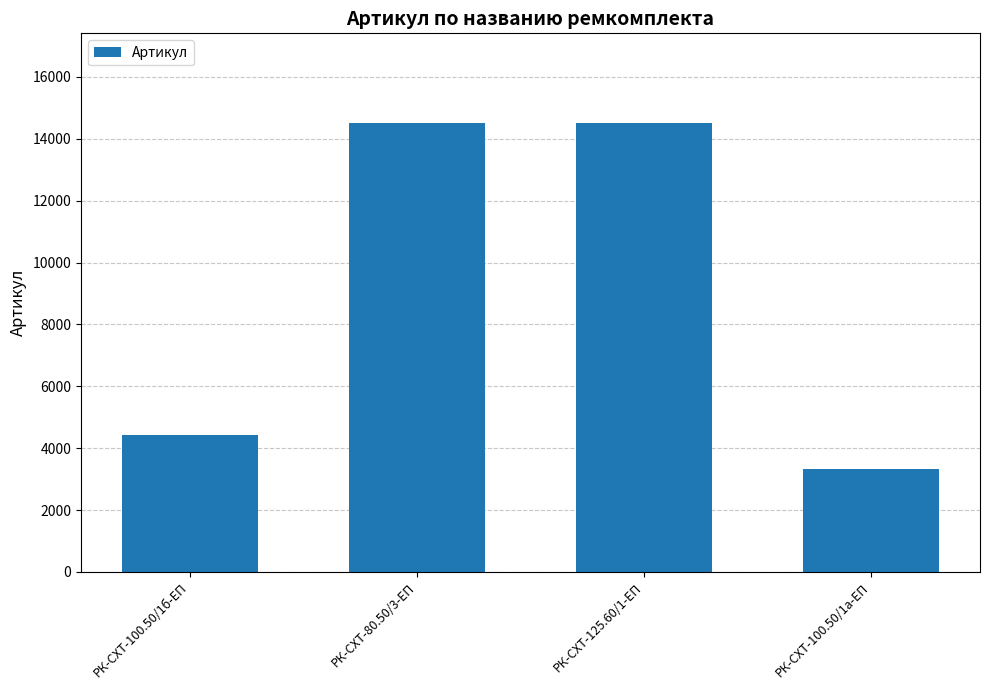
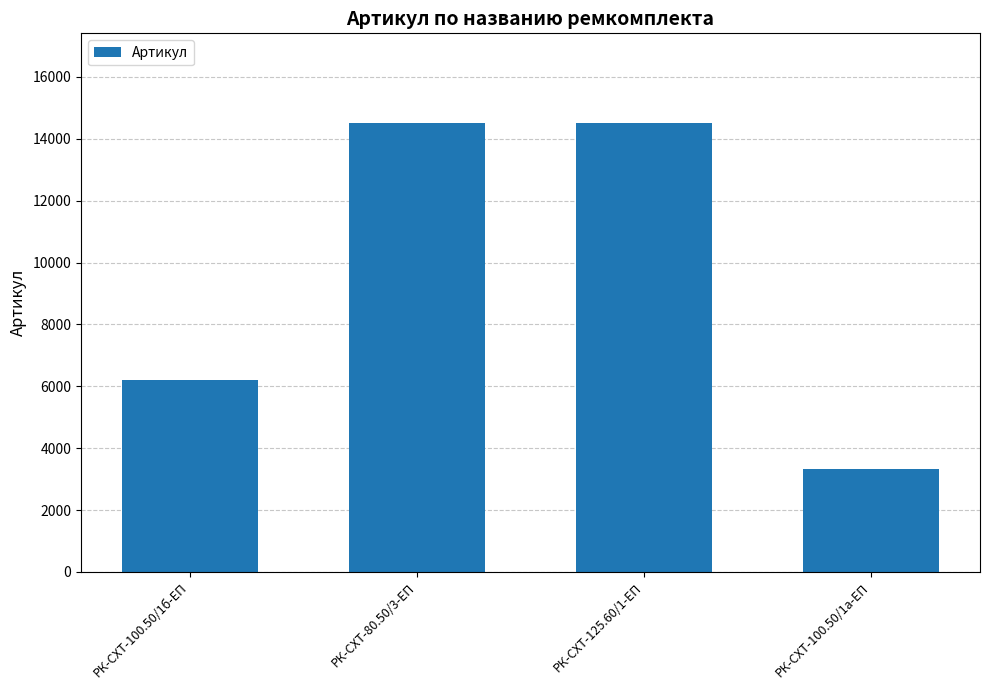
РК-СХТ-100.50/1б-ЕП: 4400 -> 6200
